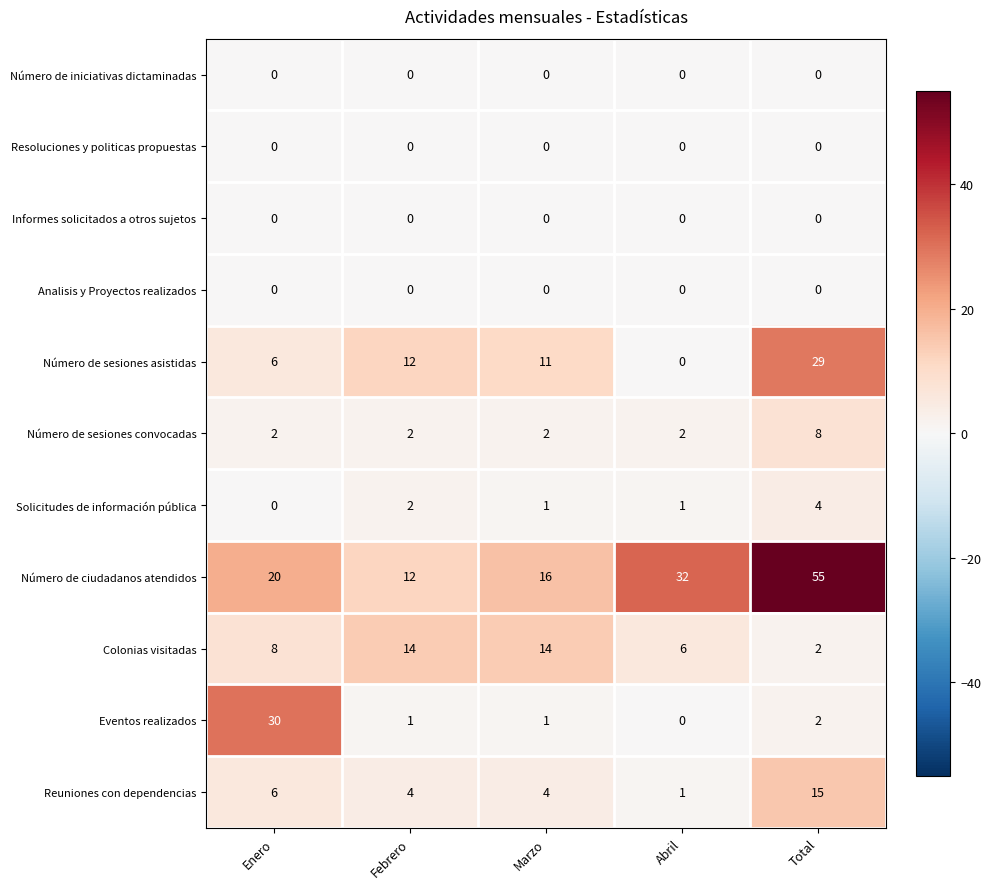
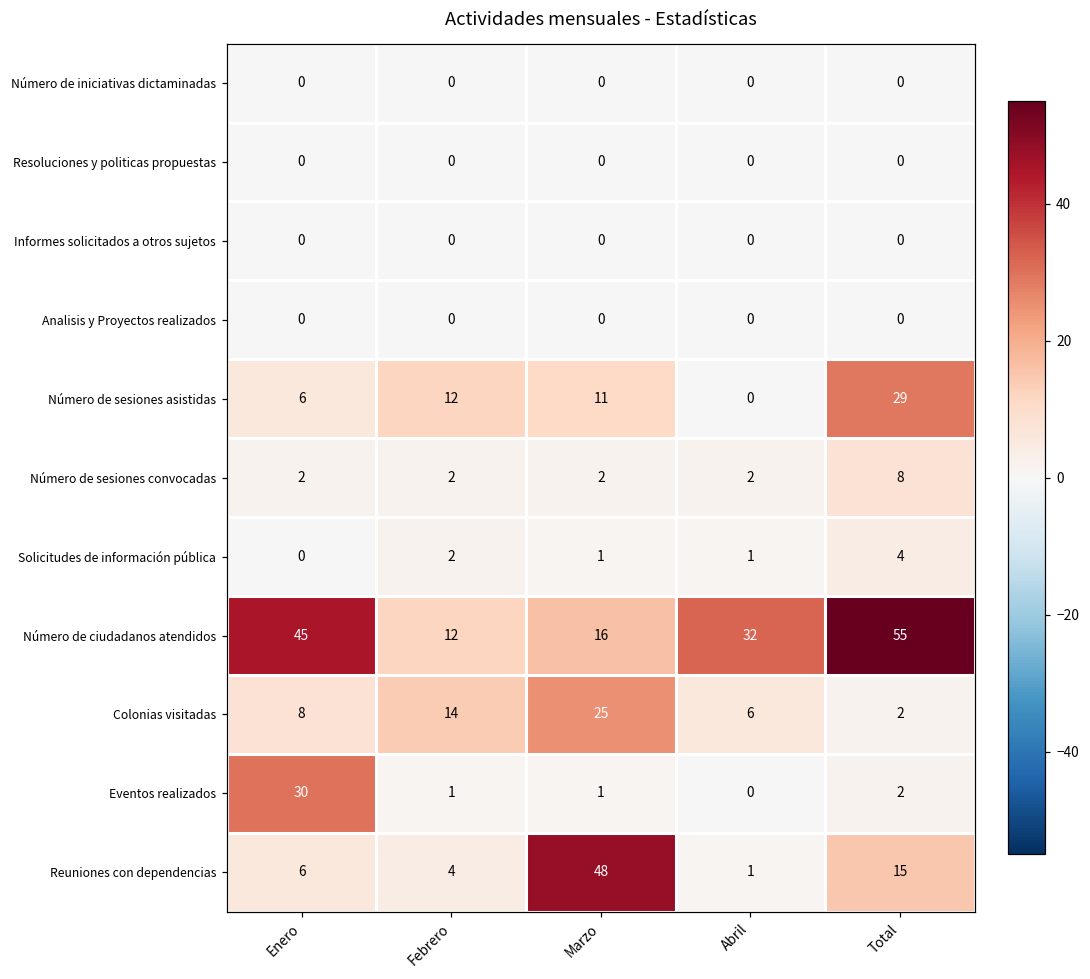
Número de ciudadanos atendidos, Enero: 20 -> 45
Colonias visitadas, Marzo: 14 -> 25
Reuniones con dependencias, Marzo: 4 -> 48
